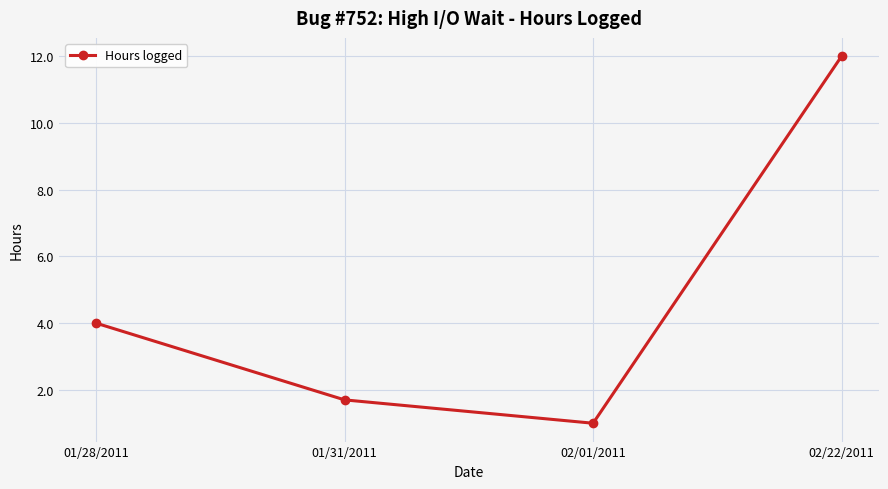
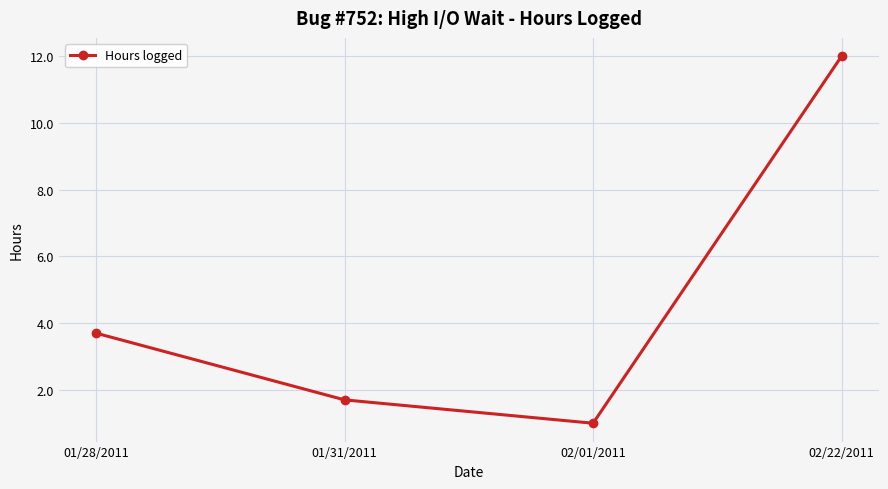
01/28/2011: 4.0 -> 3.7
